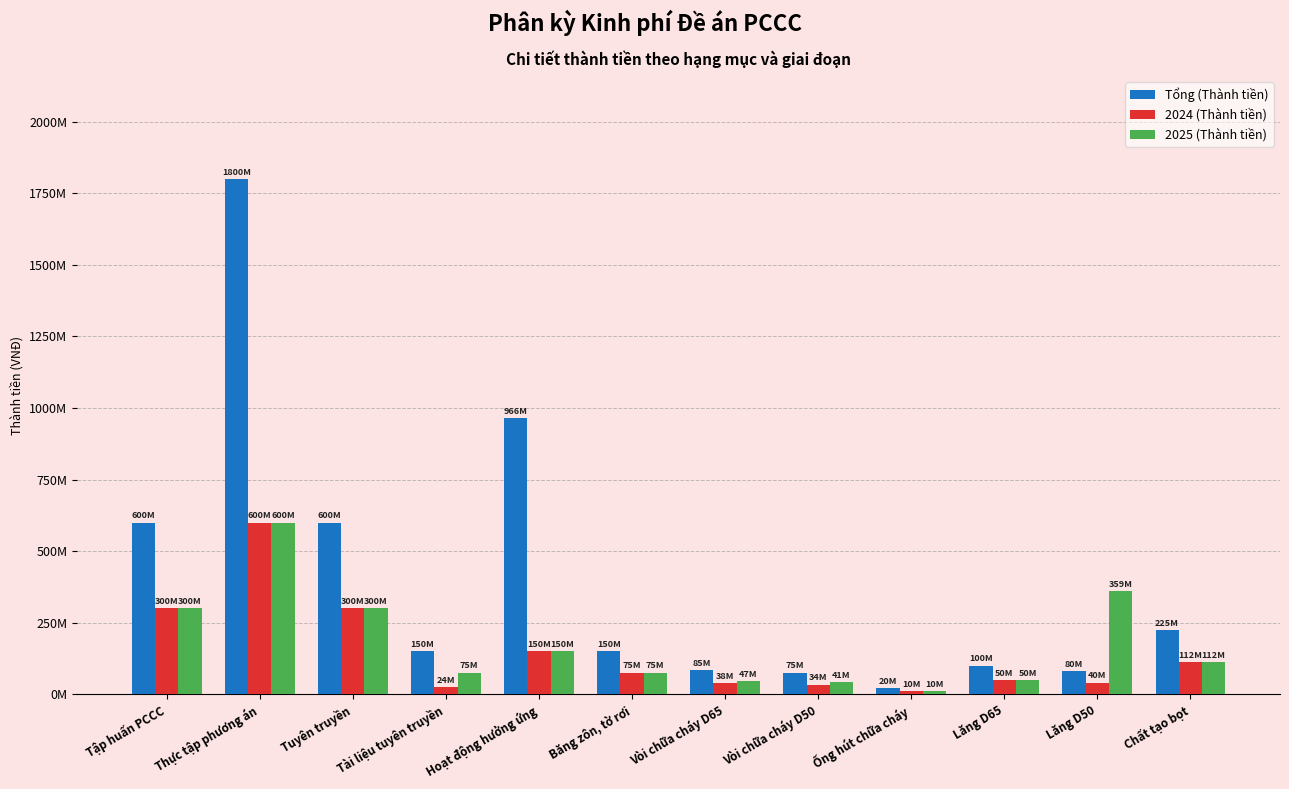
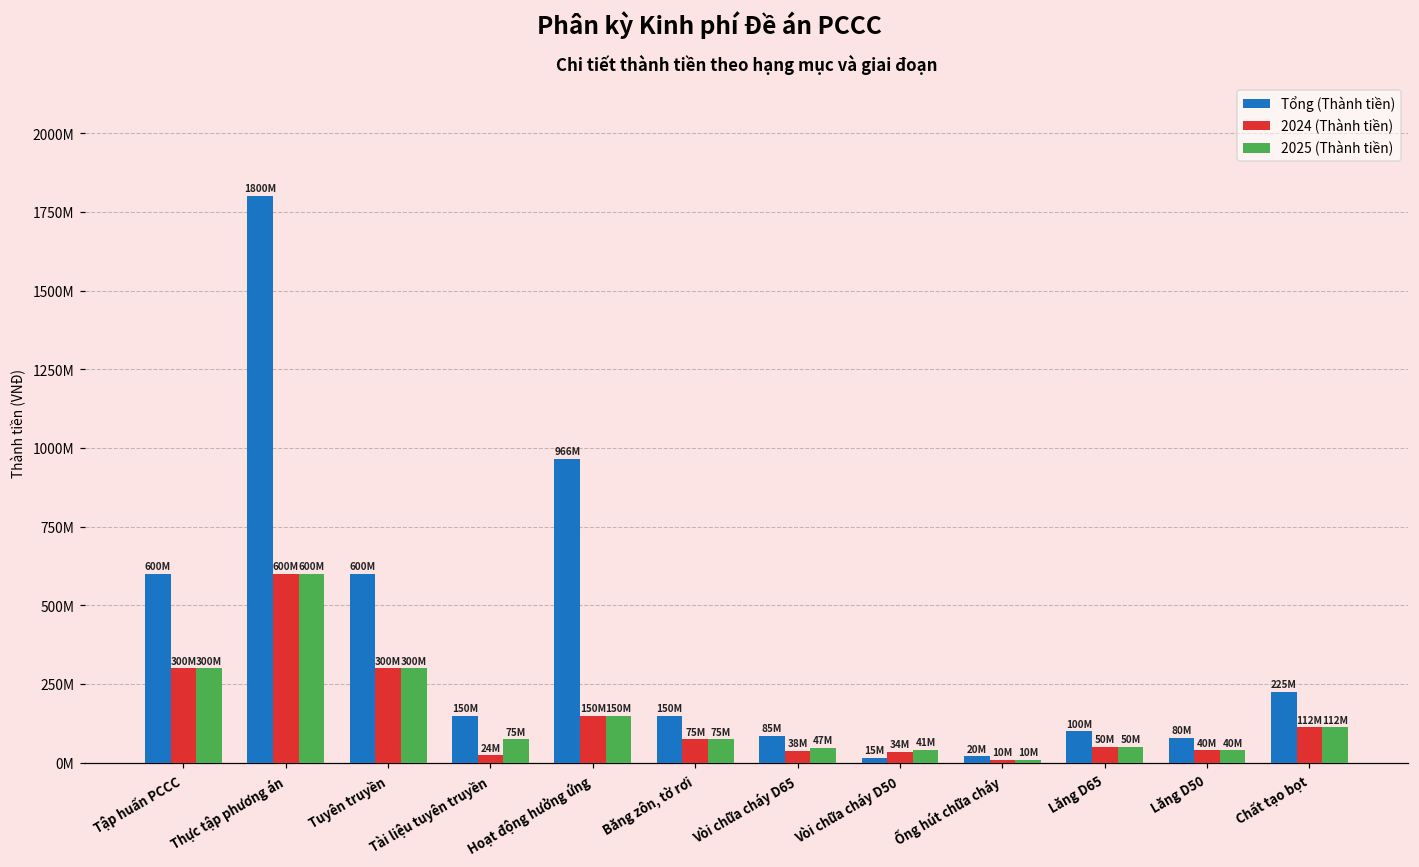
Tổng (Thành tiền), Vòi chữa cháy D50: 75M -> 15M
2025 (Thành tiền), Lăng D50: 359M -> 40M
